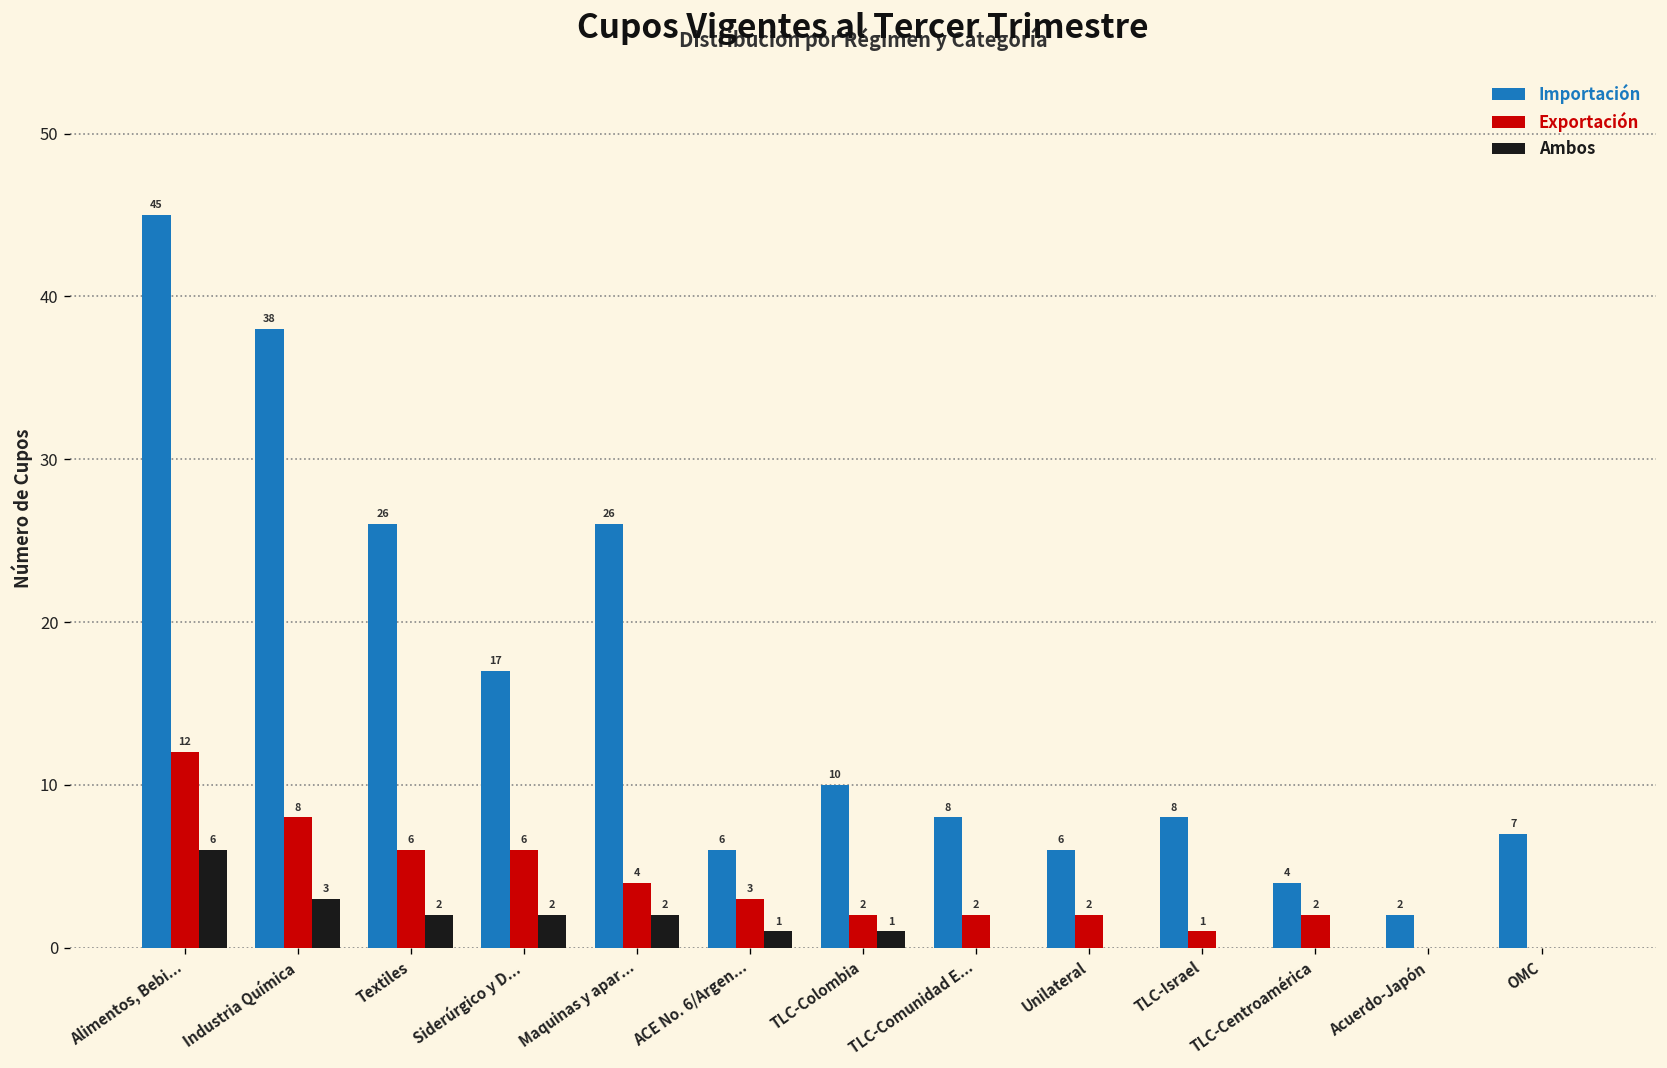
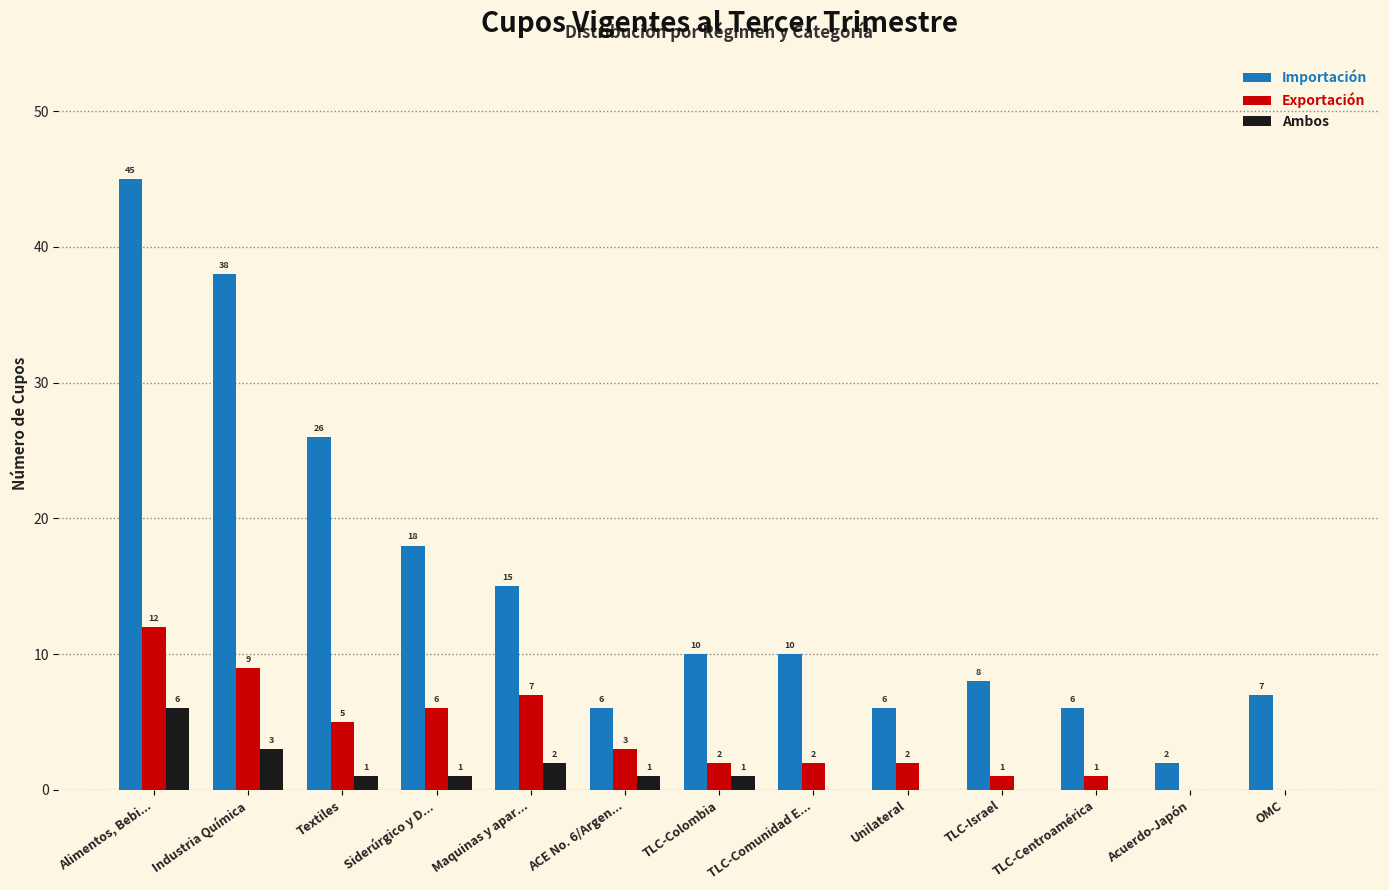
Exportación, Industria Química: 8 -> 9
Exportación, Textiles: 6 -> 5
Ambos, Textiles: 2 -> 1
Importación, Siderúrgico y D...: 17 -> 18
Ambos, Siderúrgico y D...: 2 -> 1
Importación, Maquinas y apar...: 26 -> 15
Exportación, Maquinas y apar...: 4 -> 7
Importación, TLC-Comunidad E...: 8 -> 10
Importación, TLC-Centroamérica: 4 -> 6
Exportación, TLC-Centroamérica: 2 -> 1
